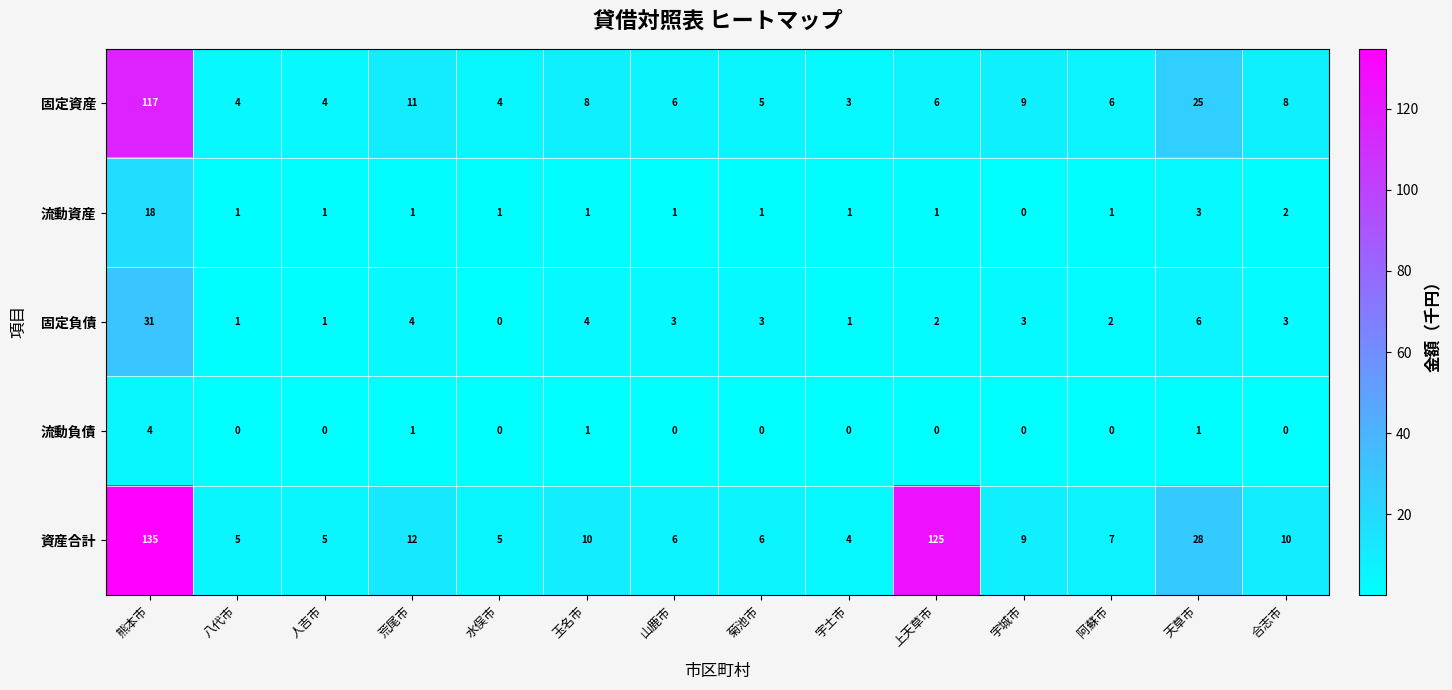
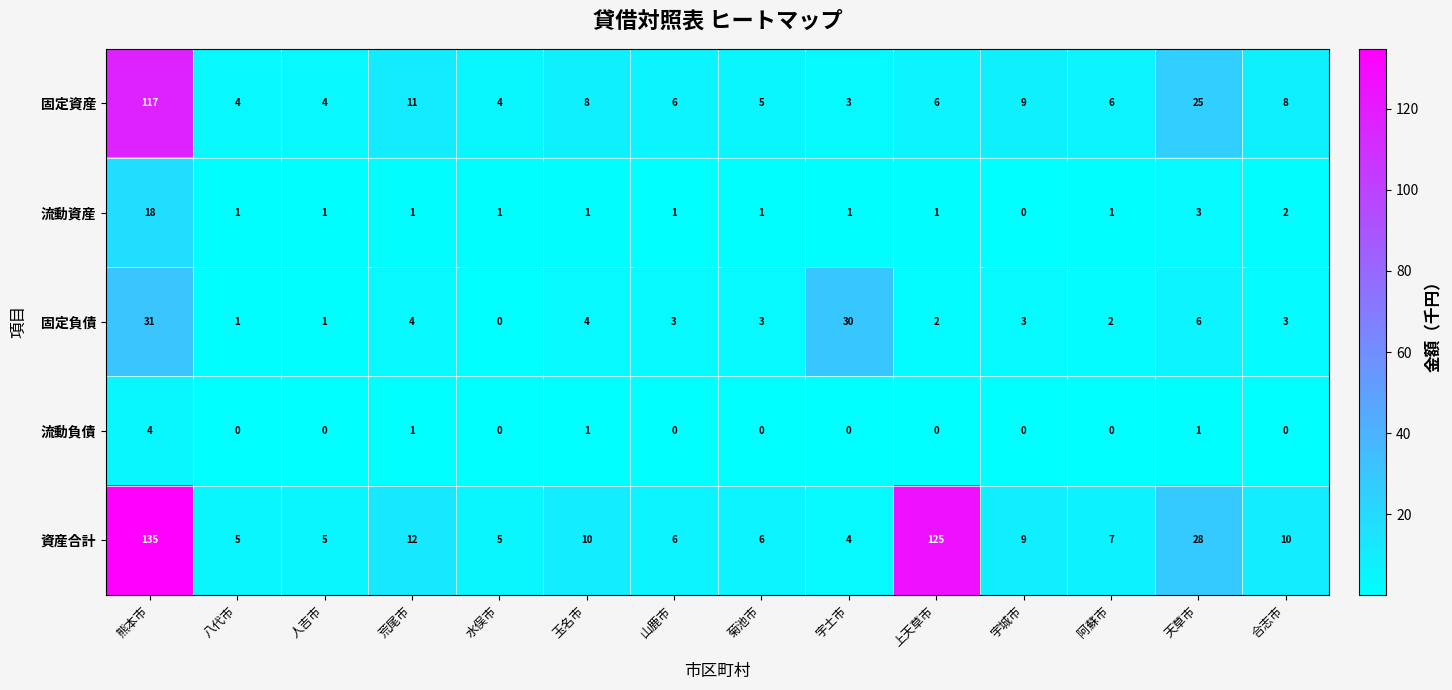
固定負債, 宇土市: 1 -> 30
